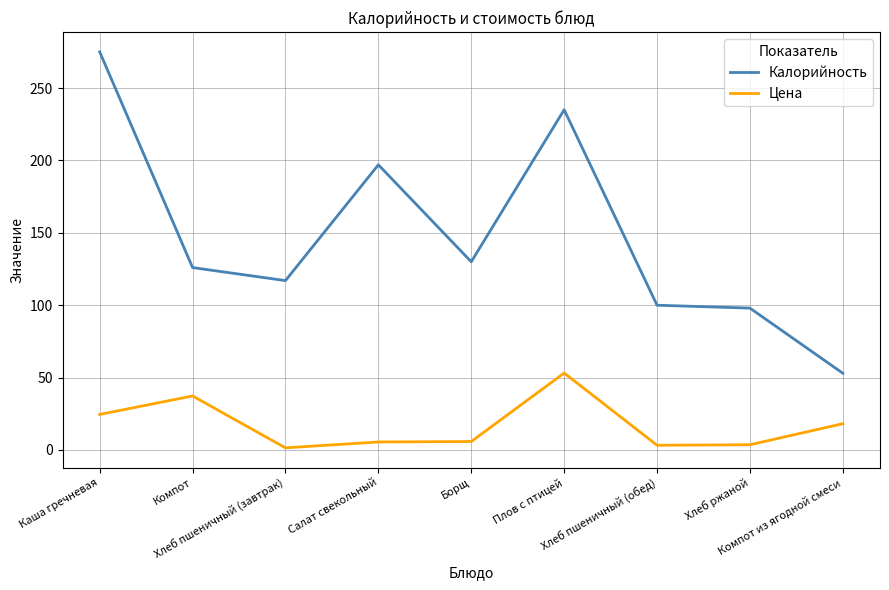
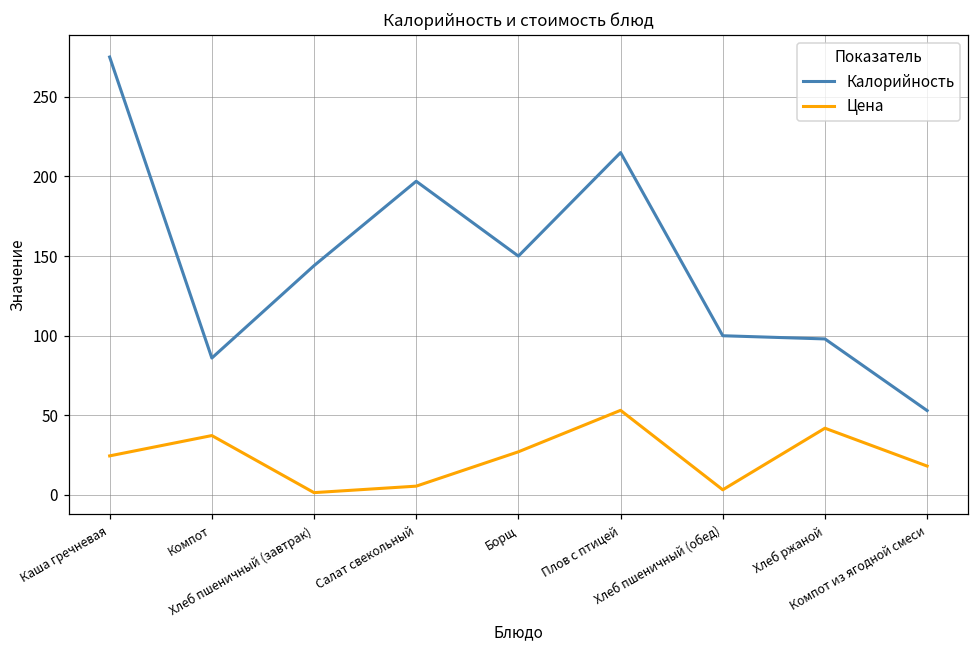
Калорийность, Компот: 126 -> 86
Калорийность, Хлеб пшеничный (завтрак): 117 -> 144
Калорийность, Борщ: 130 -> 150
Цена, Борщ: 6 -> 27
Калорийность, Плов с птицей: 235 -> 215
Цена, Хлеб ржаной: 4 -> 42
